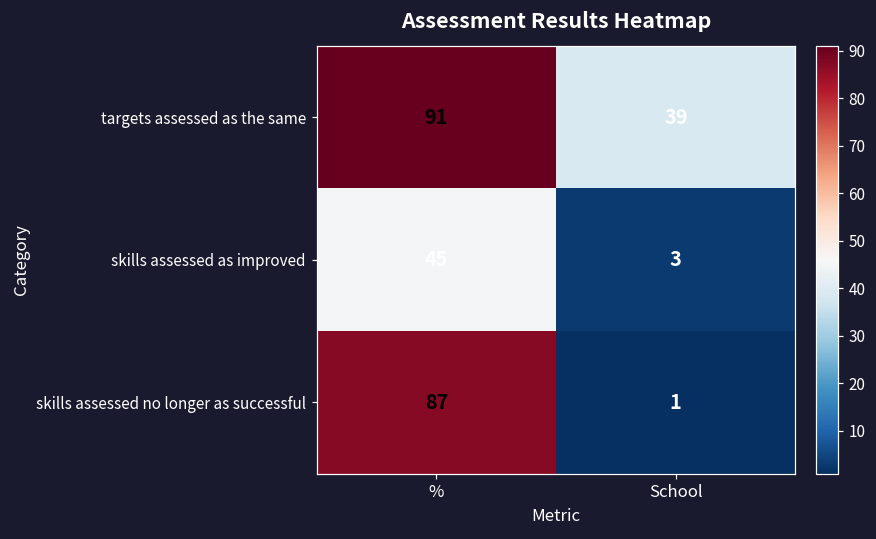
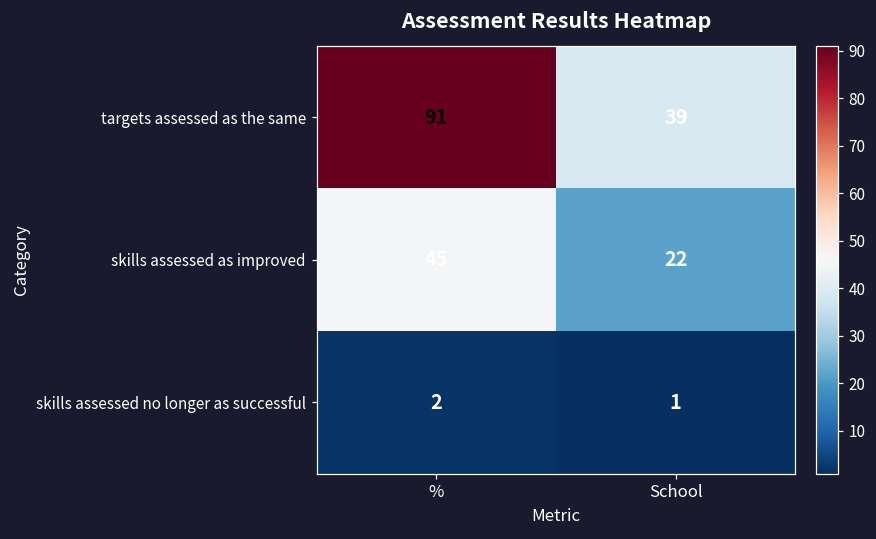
skills assessed as improved, School: 3 -> 22
skills assessed no longer as successful, %: 87 -> 2
